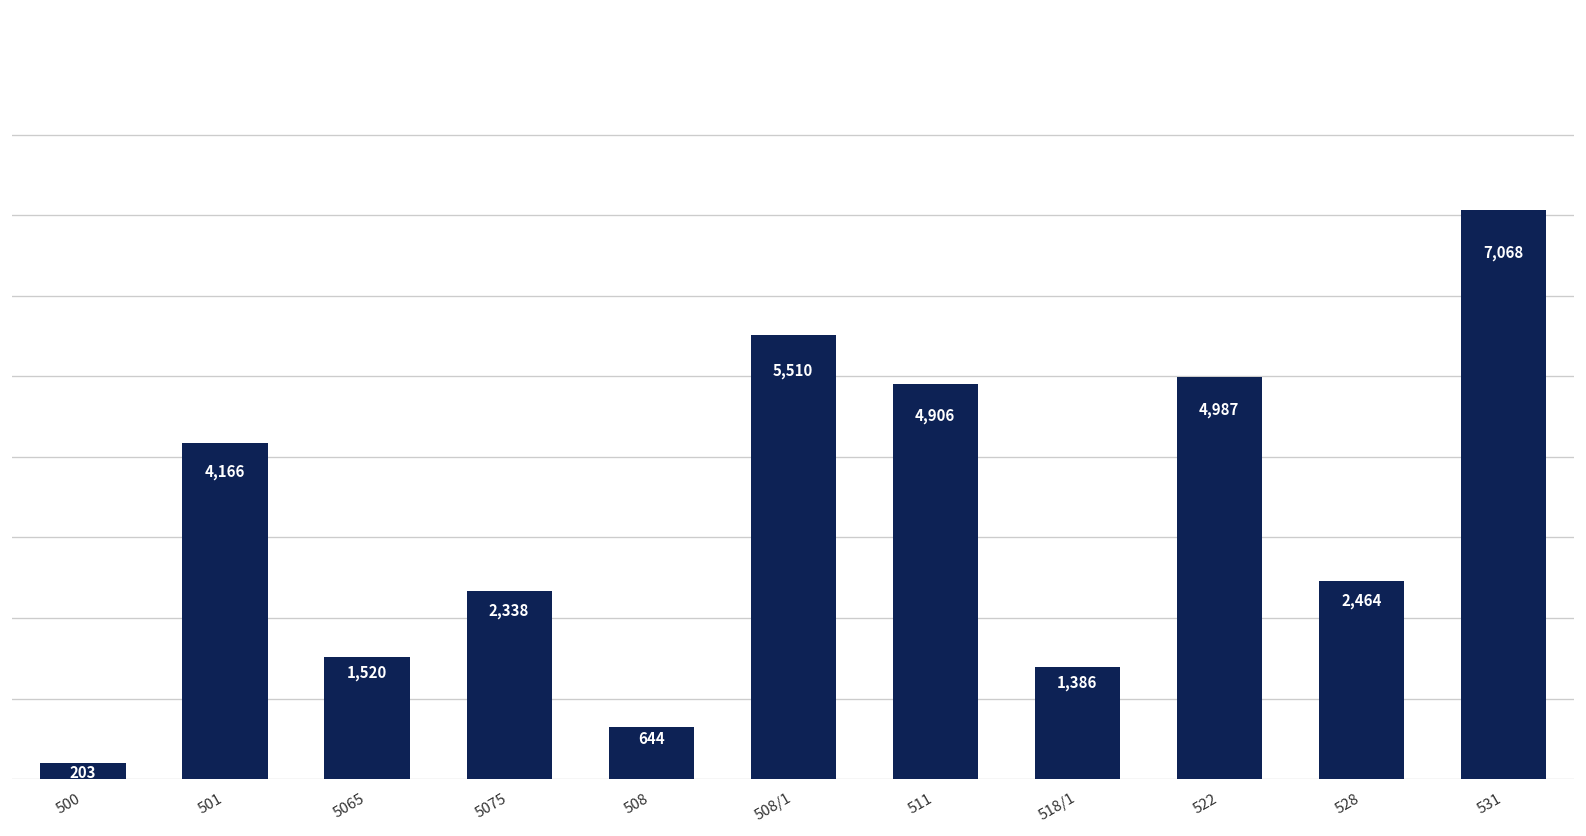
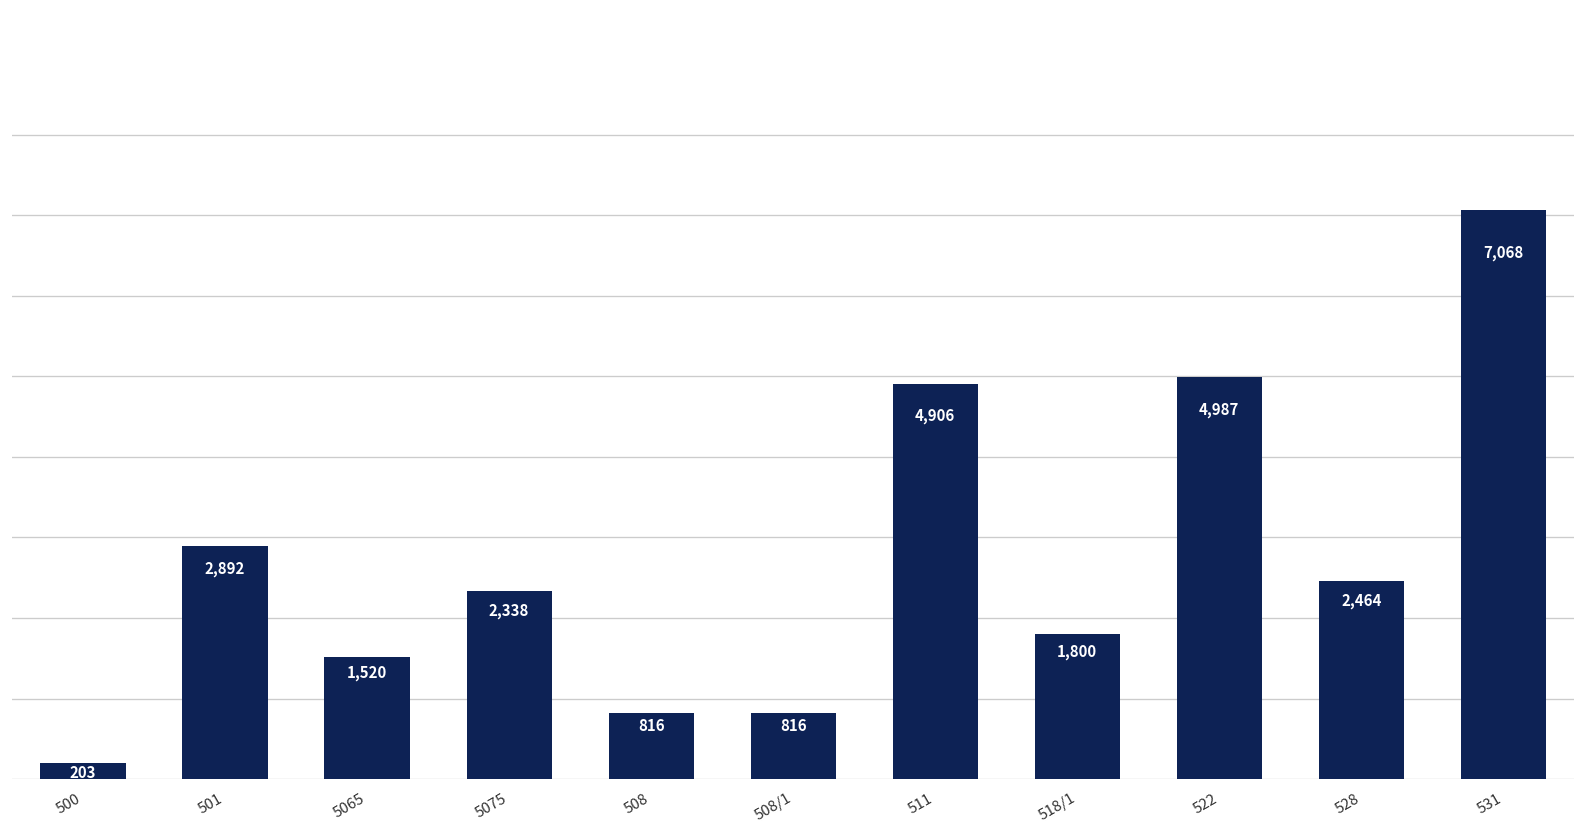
501: 4,166 -> 2,892
508: 644 -> 816
508/1: 5,510 -> 816
518/1: 1,386 -> 1,800
